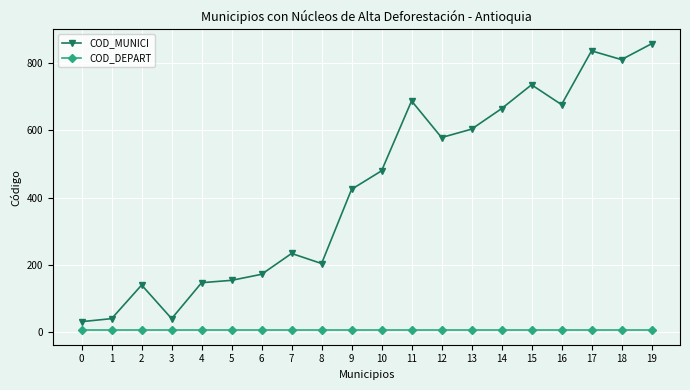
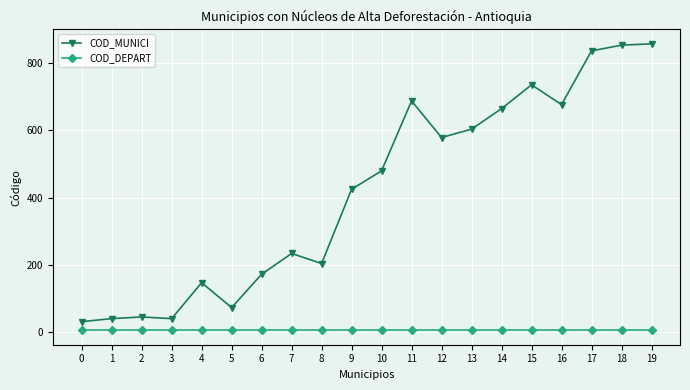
COD_MUNICI, 2: 140 -> 50
COD_MUNICI, 5: 150 -> 70
COD_MUNICI, 18: 810 -> 850
